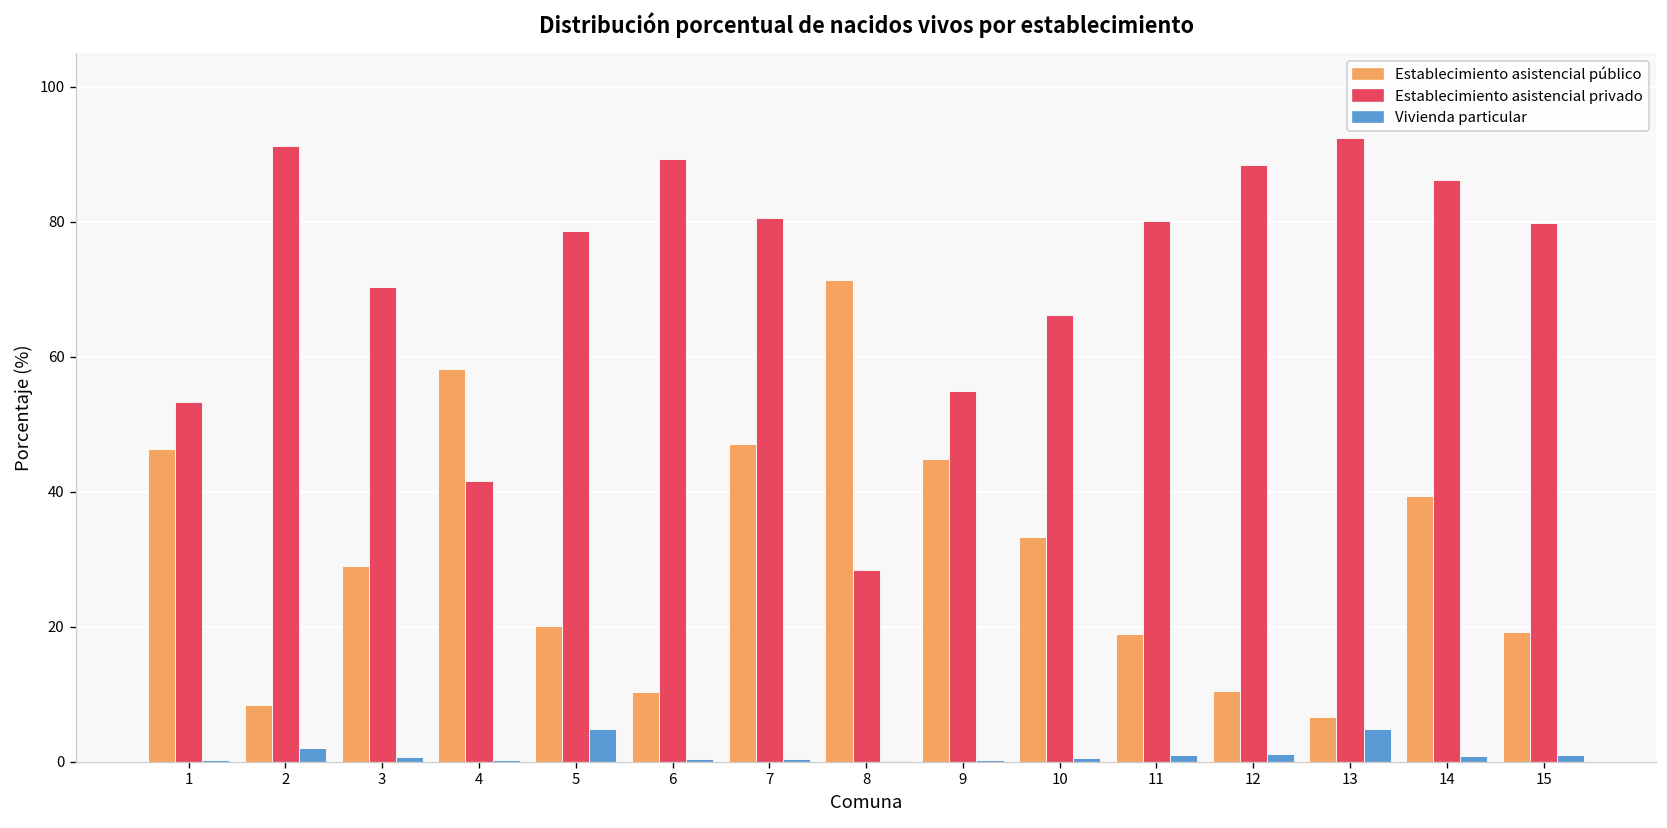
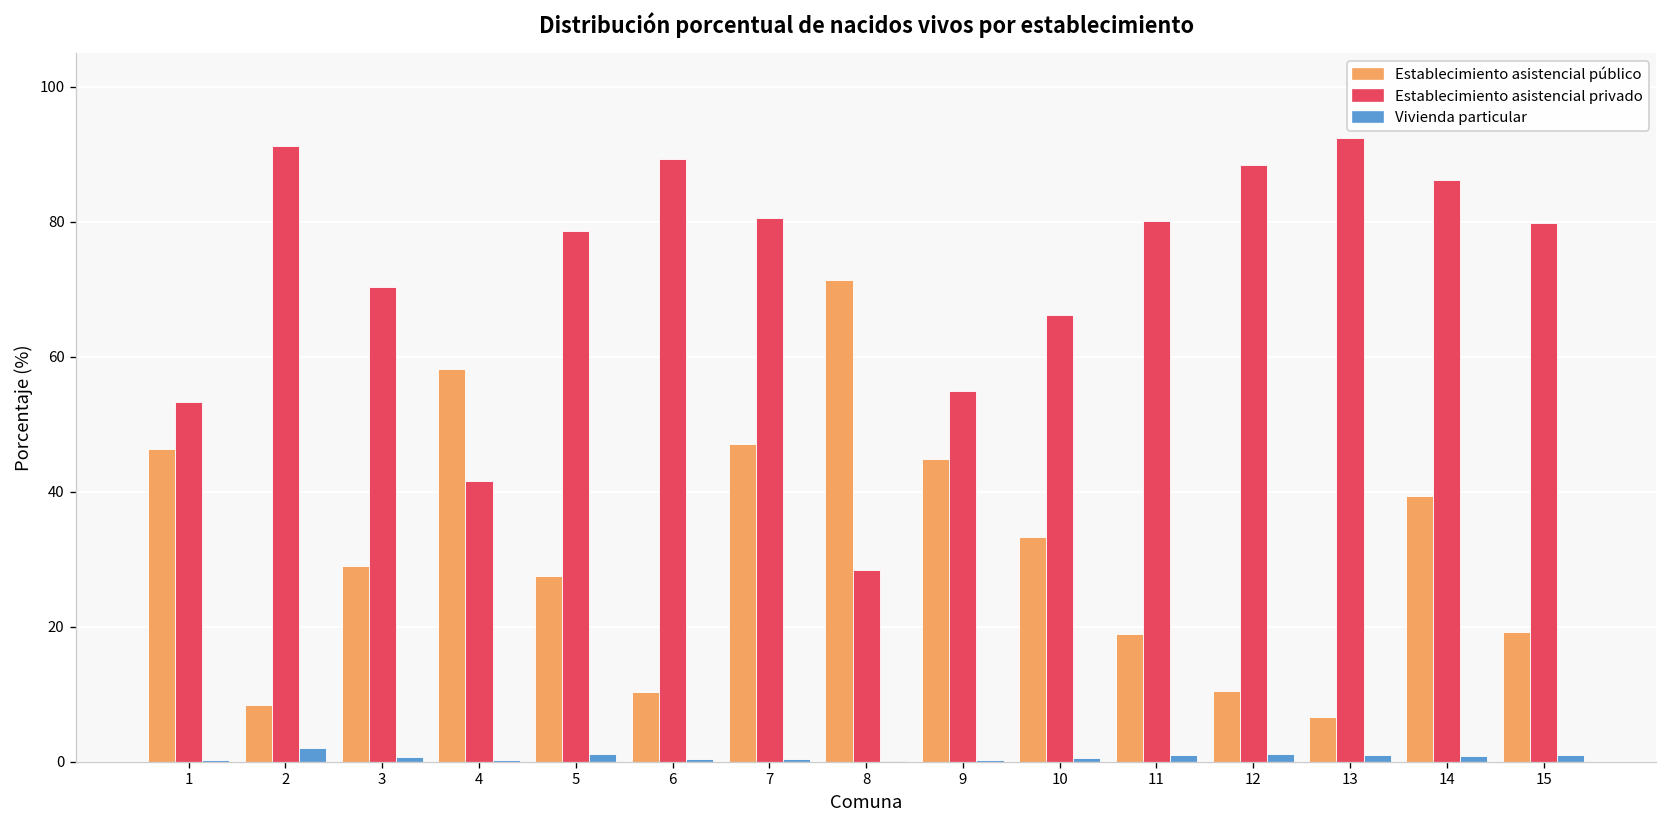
Establecimiento asistencial público, 5: 20 -> 27
Vivienda particular, 5: 5 -> 1
Vivienda particular, 13: 5 -> 1
